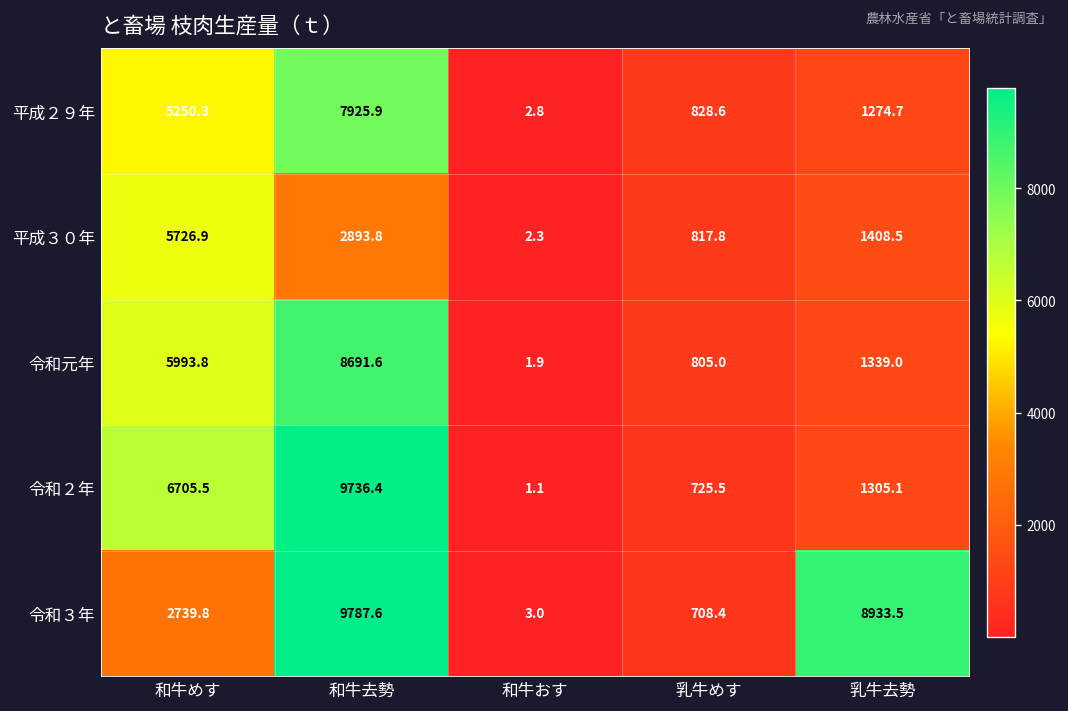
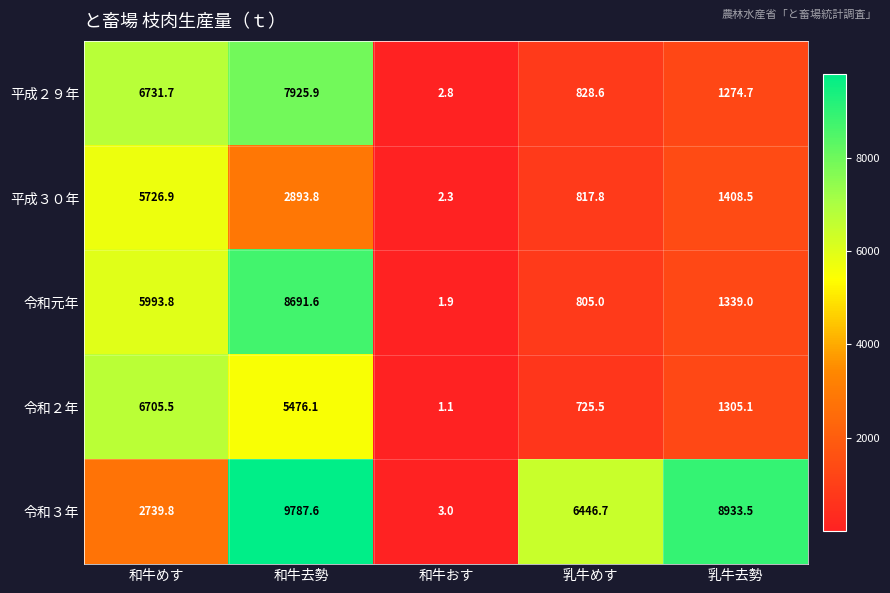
平成２９年, 和牛めす: 5250.3 -> 6731.7
令和２年, 和牛去勢: 9736.4 -> 5476.1
令和３年, 乳牛めす: 708.4 -> 6446.7
